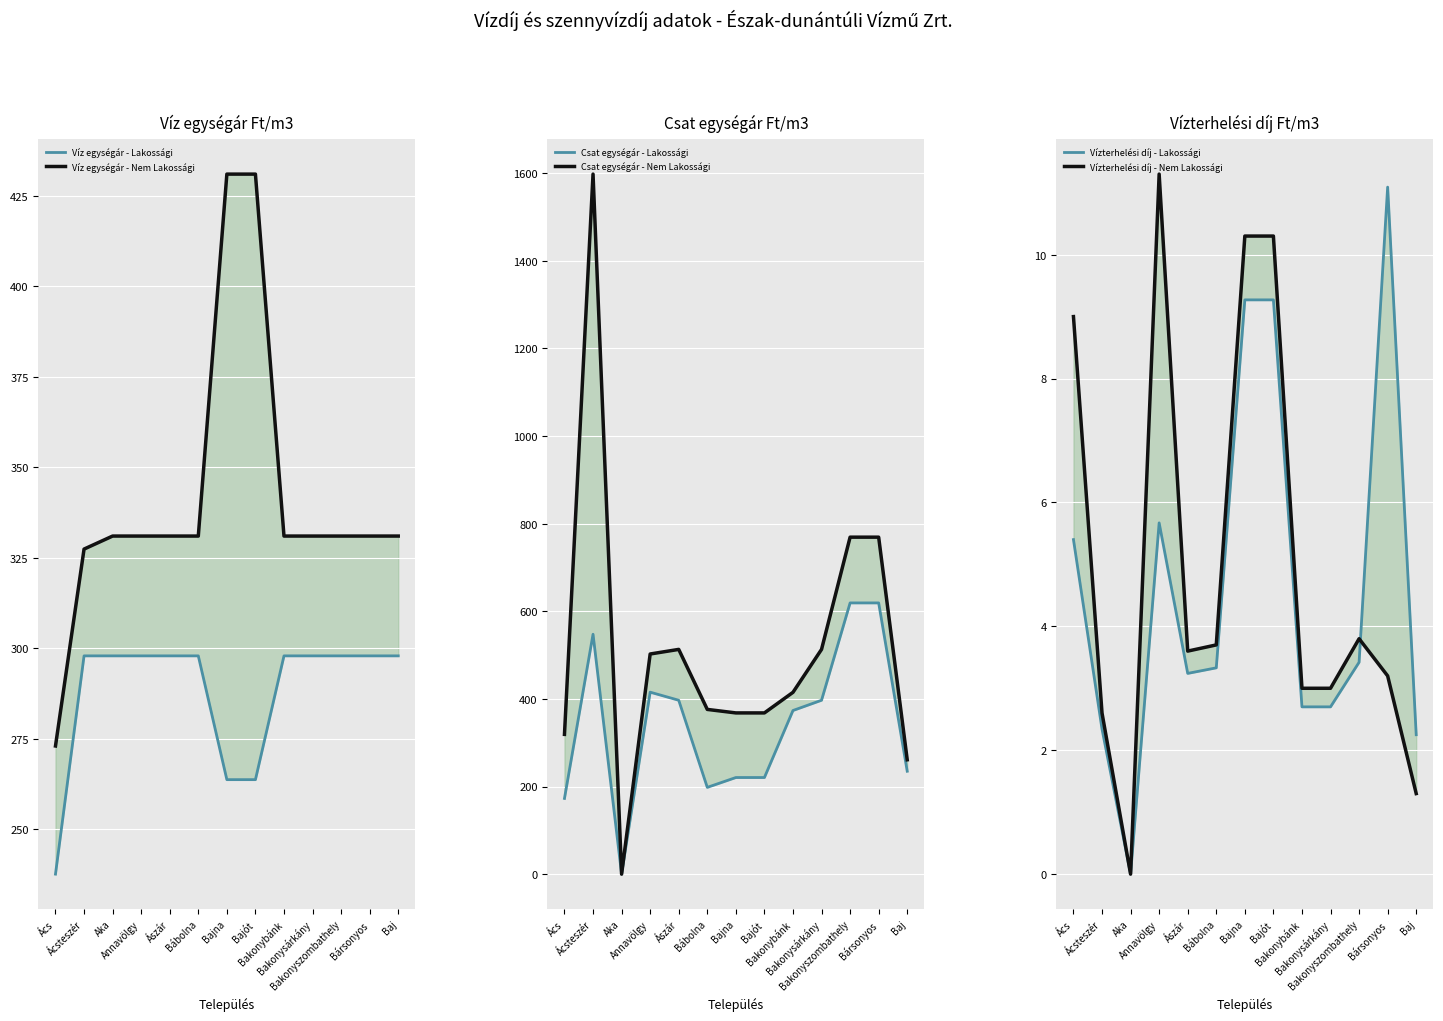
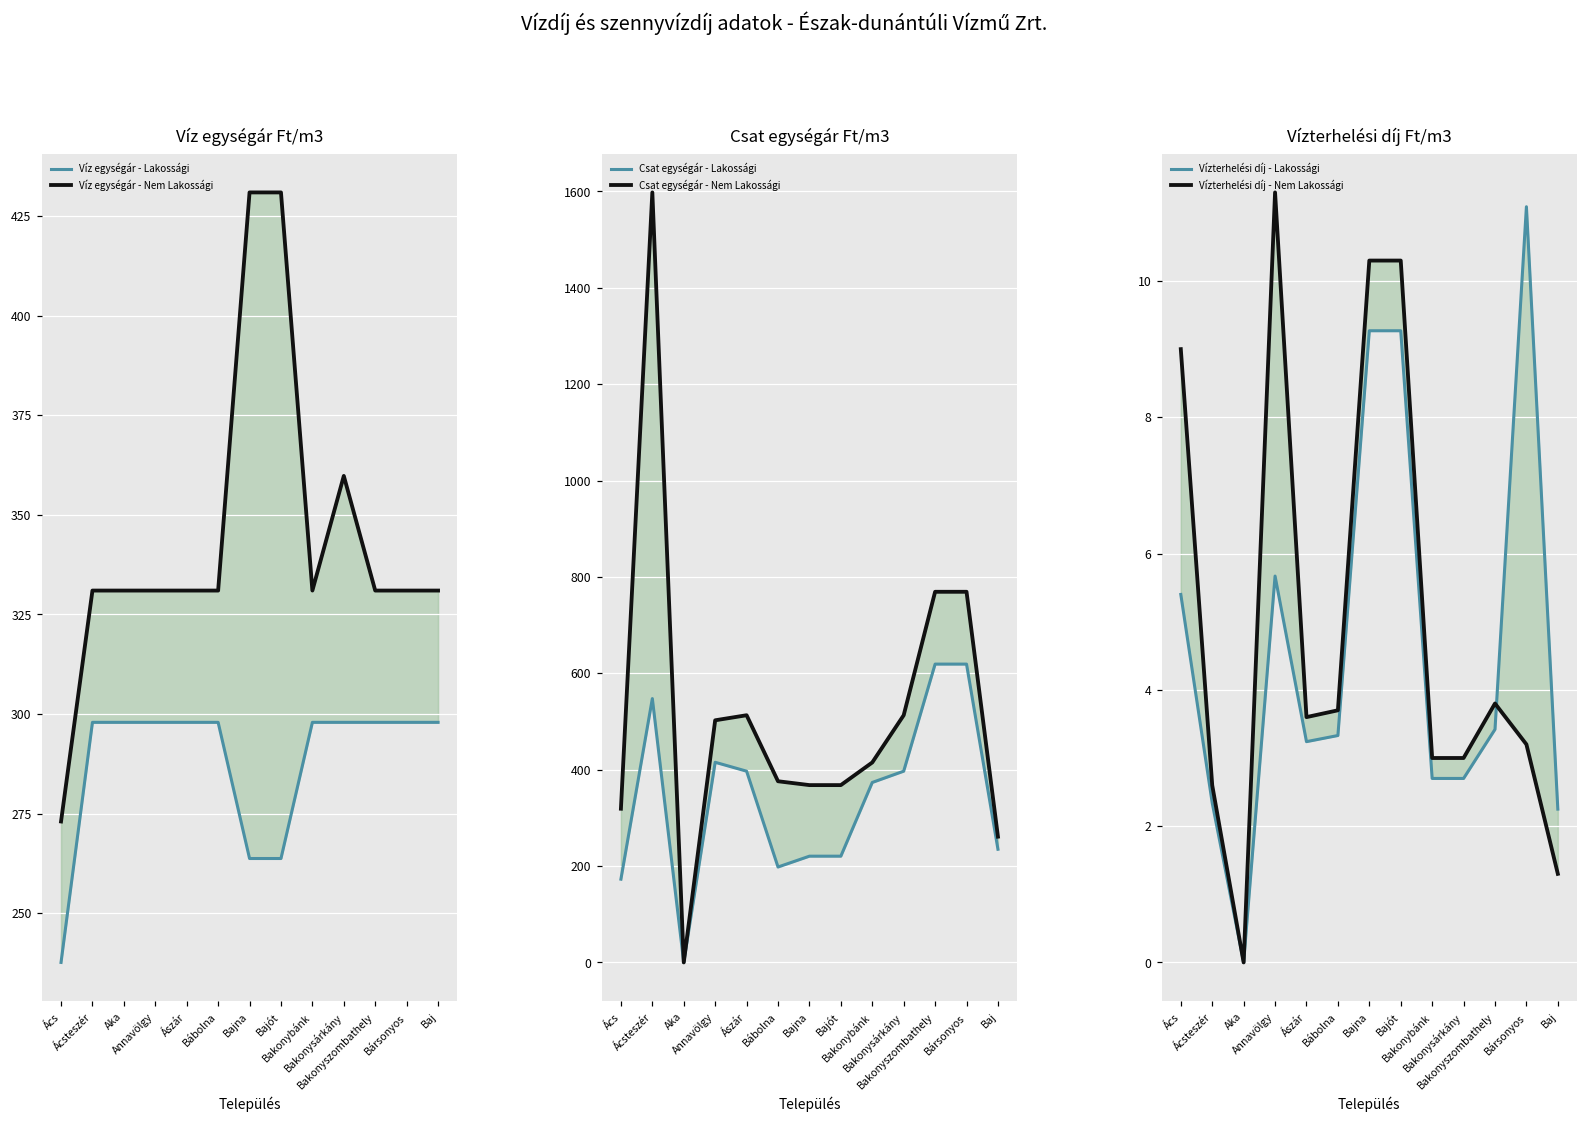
Víz egységár Ft/m3, Víz egységár - Nem Lakossági, Ácsteszér: 327 -> 331
Víz egységár Ft/m3, Víz egységár - Nem Lakossági, Bakonysárkány: 331 -> 360
